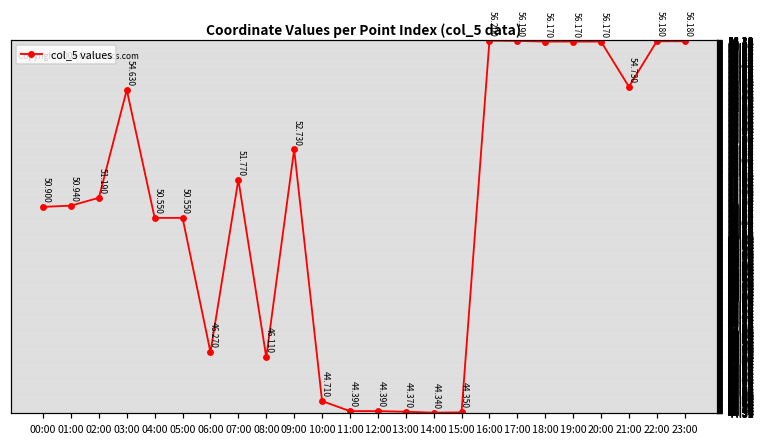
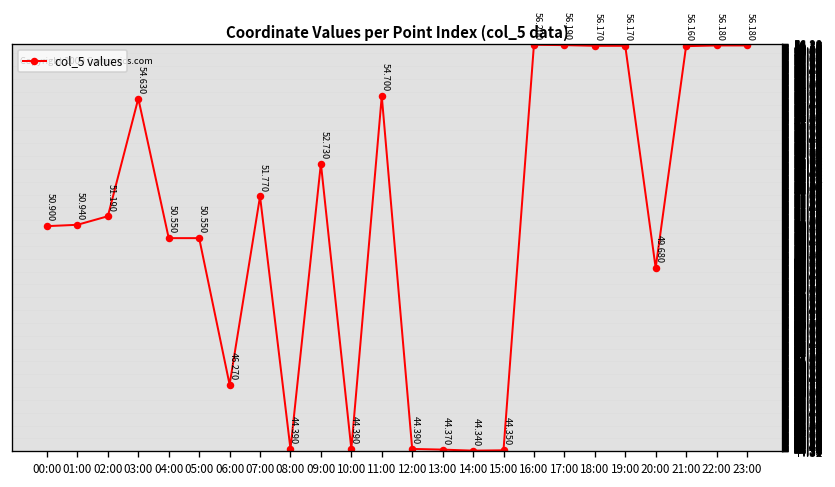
08:00: 46.110 -> 44.390
10:00: 44.710 -> 44.390
11:00: 44.390 -> 54.700
20:00: 56.170 -> 49.680
21:00: 54.730 -> 56.160
